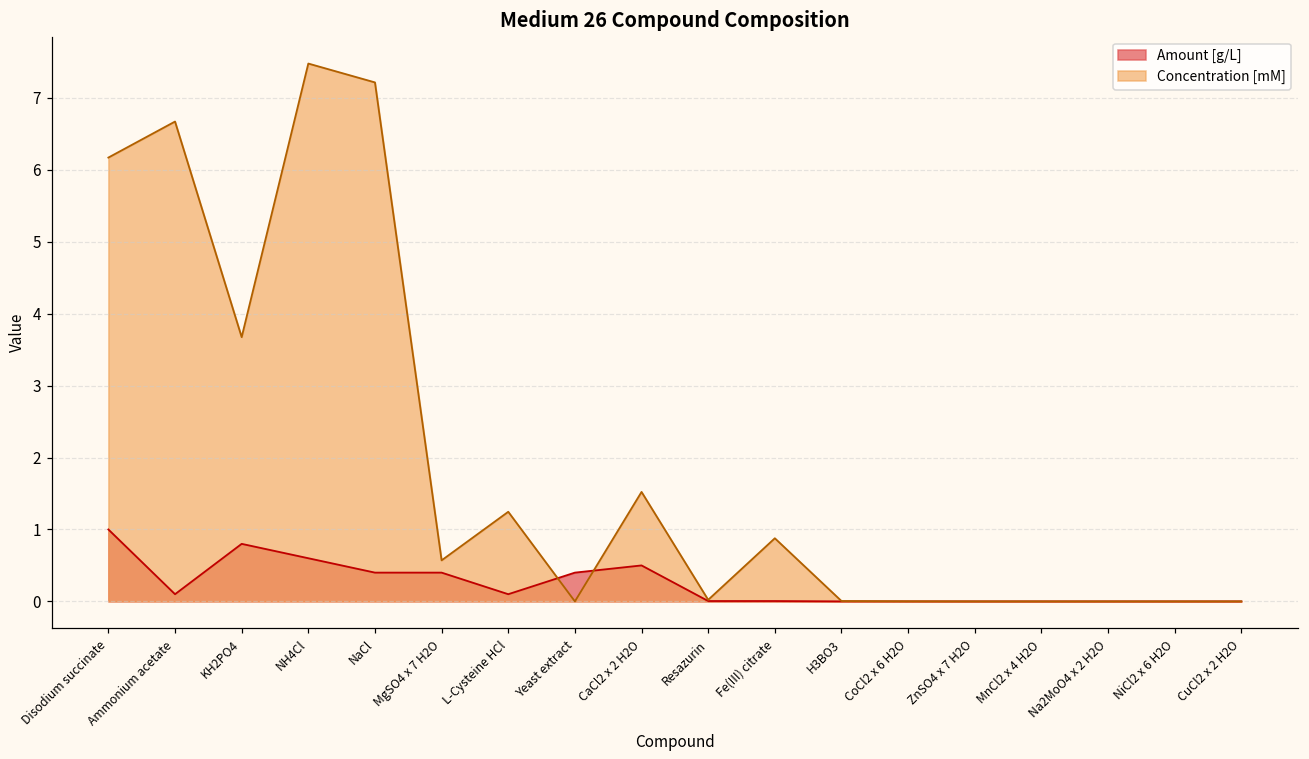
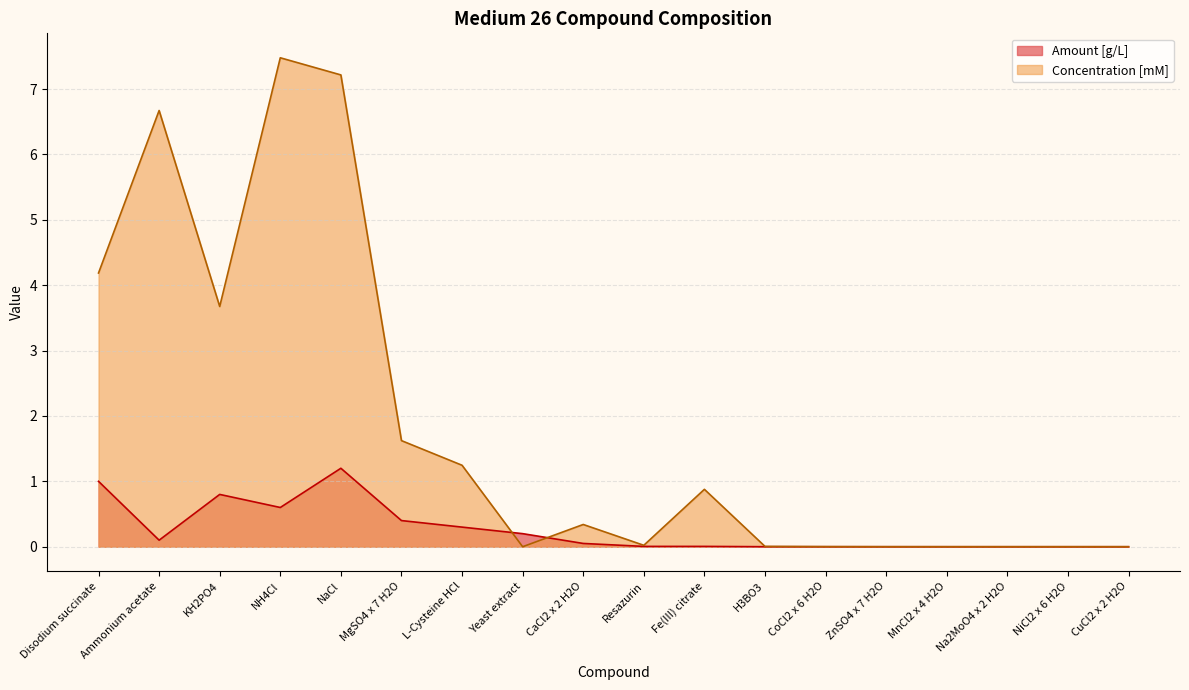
Concentration [mM], Disodium succinate: 6.2 -> 4.2
Amount [g/L], NaCl: 0.4 -> 1.2
Concentration [mM], MgSO4 x 7 H2O: 0.6 -> 1.6
Amount [g/L], L-Cysteine HCl: 0.1 -> 0.3
Amount [g/L], Yeast extract: 0.4 -> 0.2
Amount [g/L], CaCl2 x 2 H2O: 0.5 -> 0.1
Concentration [mM], CaCl2 x 2 H2O: 1.5 -> 0.3
